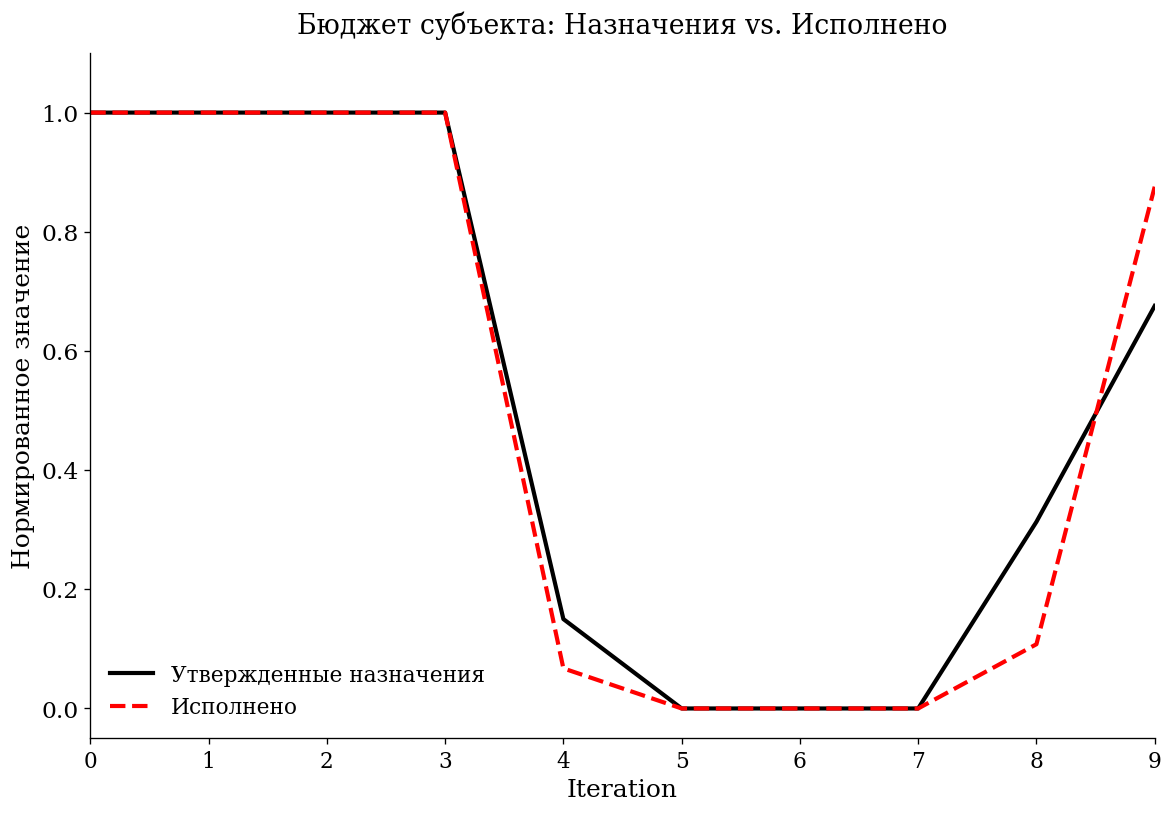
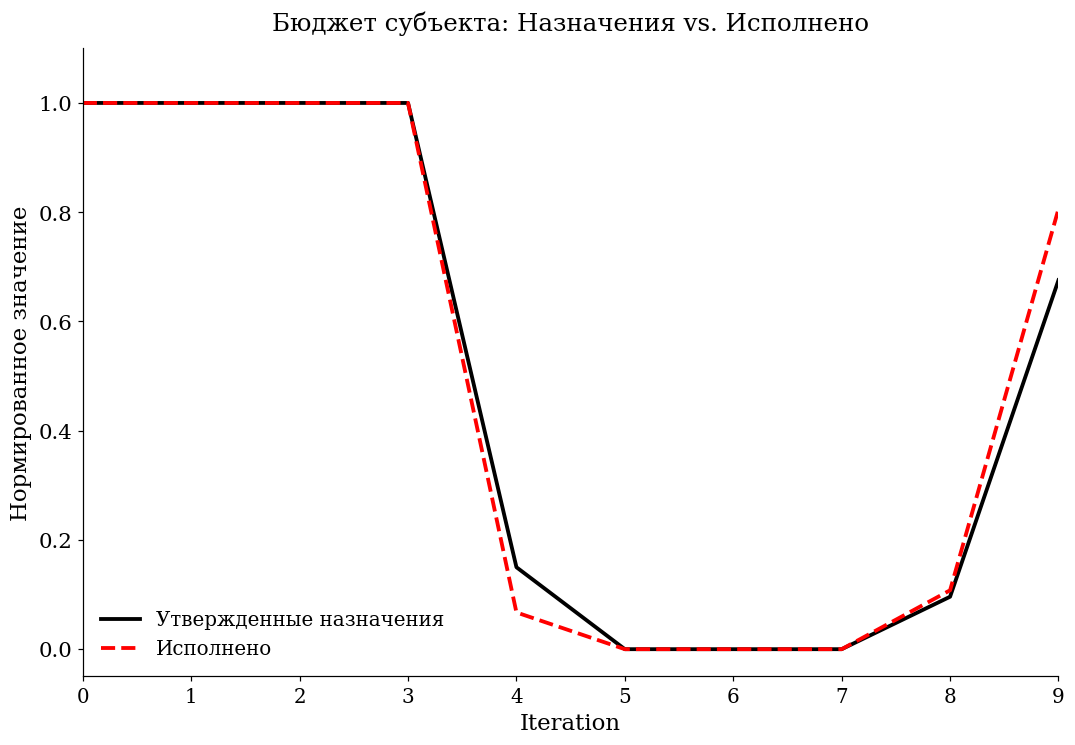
Утвержденные назначения, 8: 0.31 -> 0.10
Исполнено, 9: 0.88 -> 0.81
